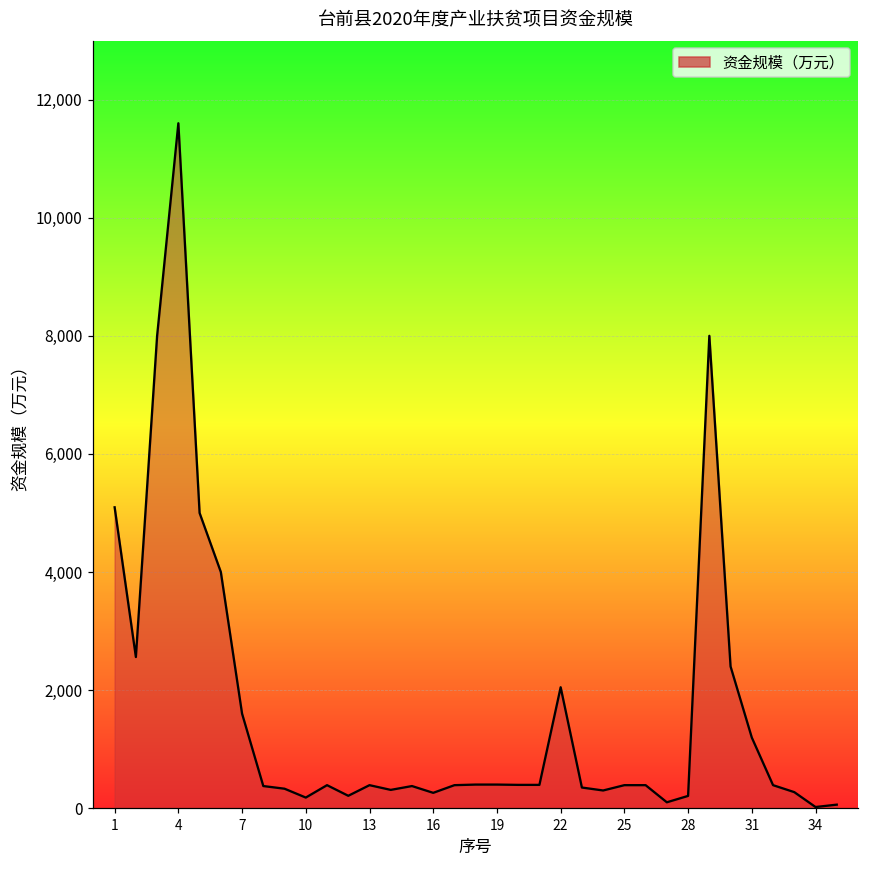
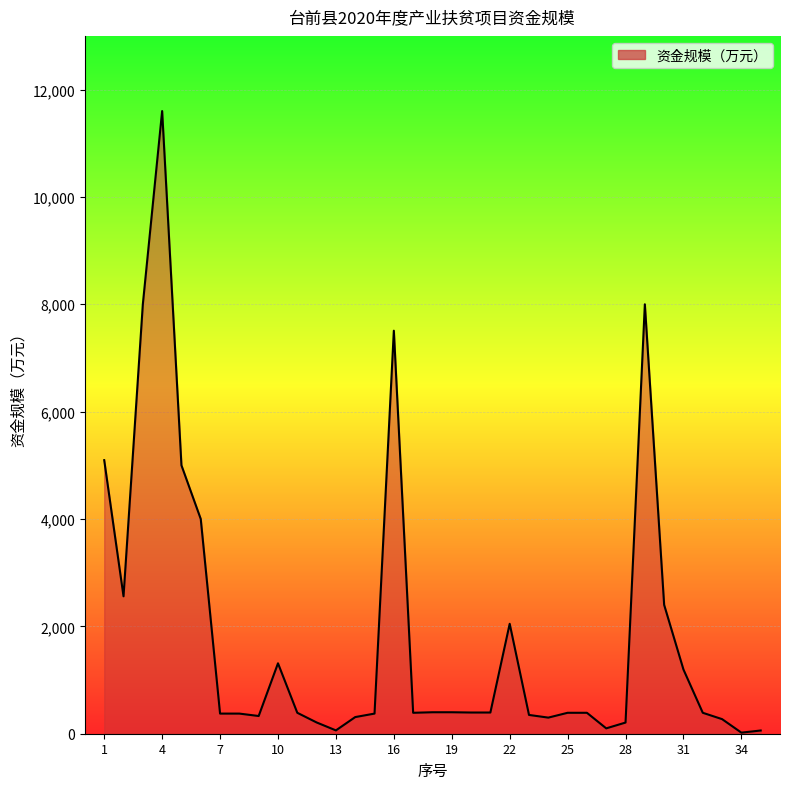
7: 1,600 -> 400
10: 200 -> 1,300
13: 400 -> 100
16: 300 -> 7,500
